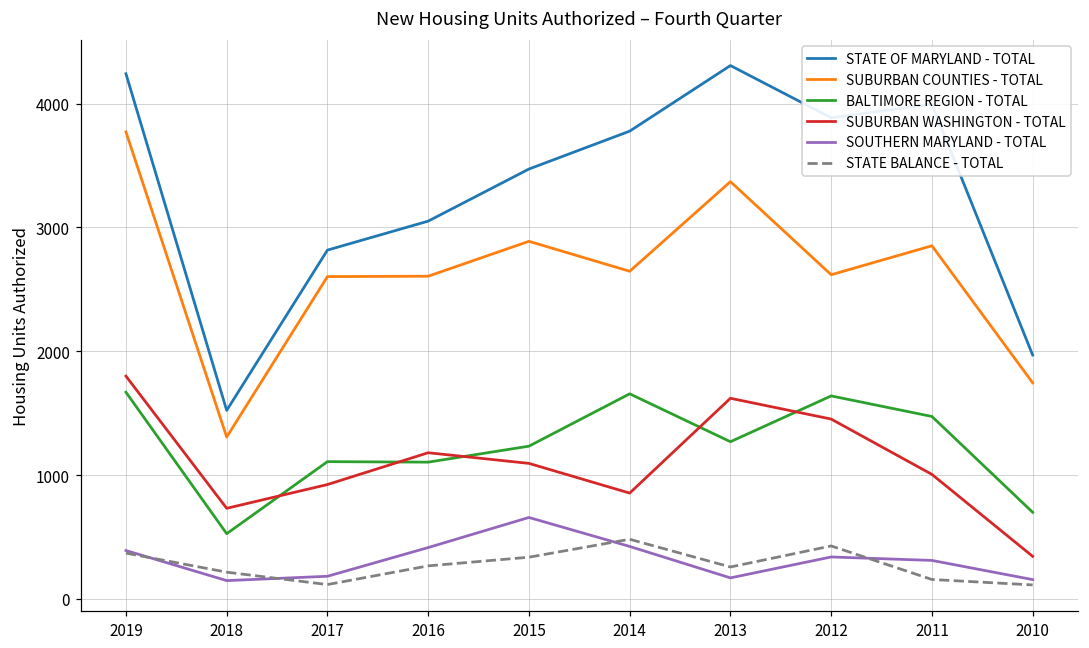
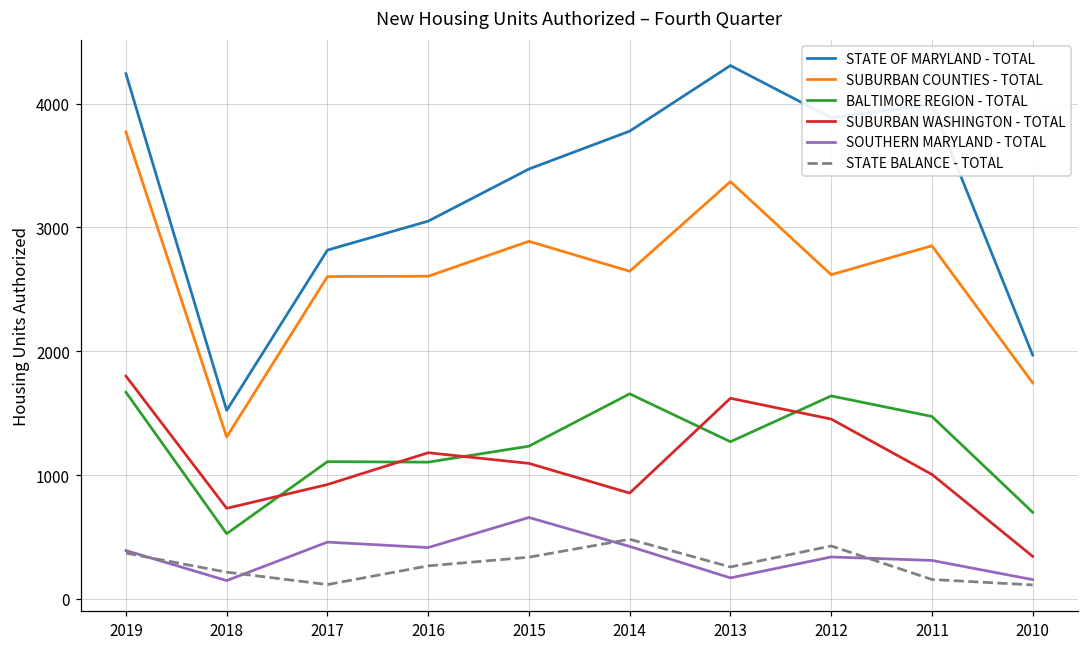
SOUTHERN MARYLAND - TOTAL, 2017: 180 -> 460
